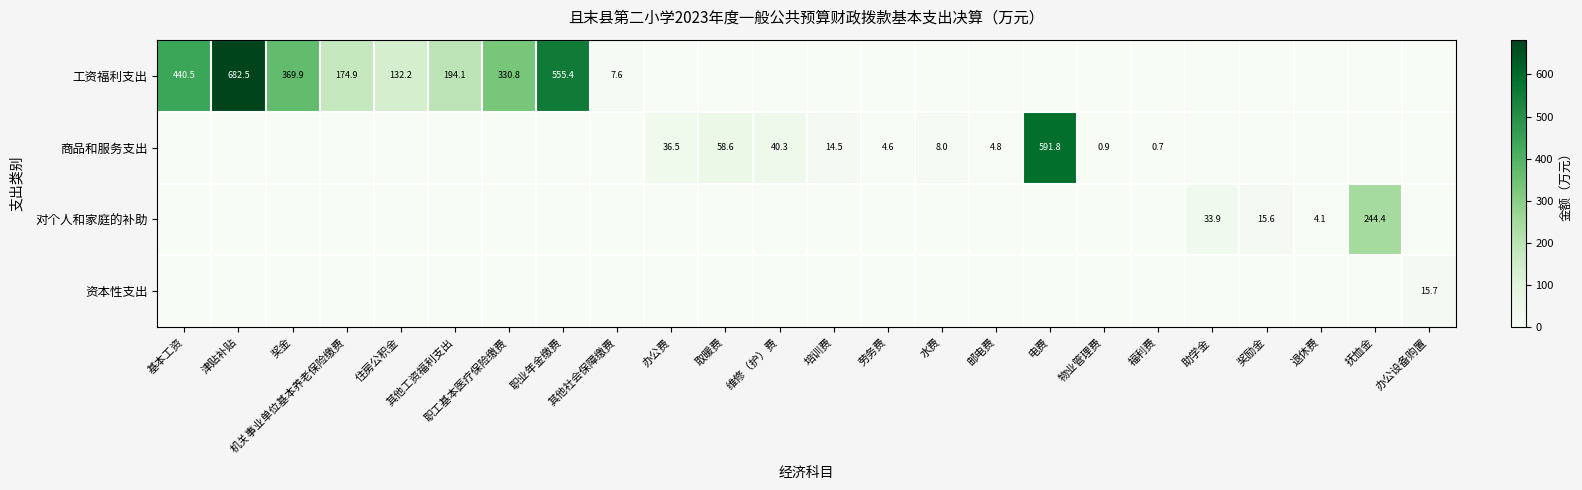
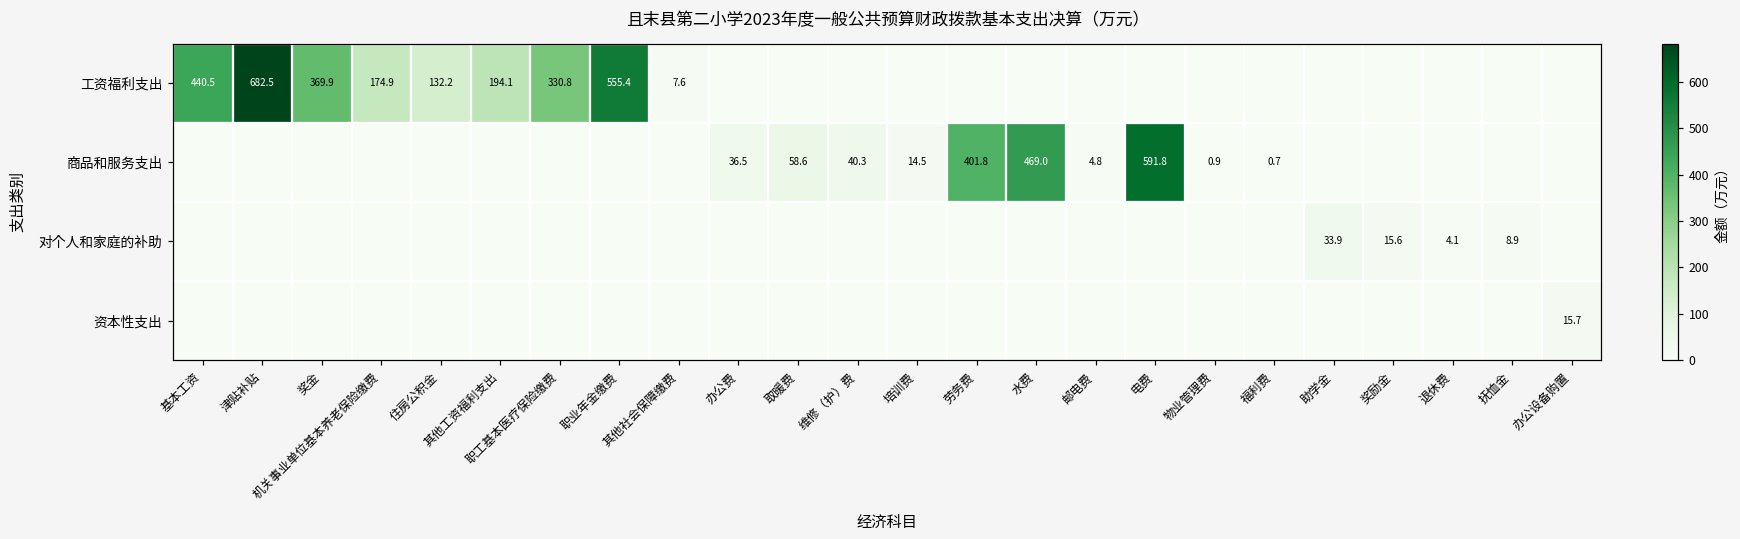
商品和服务支出, 劳务费: 4.6 -> 401.8
商品和服务支出, 水费: 8.0 -> 469.0
对个人和家庭的补助, 抚恤金: 244.4 -> 8.9
